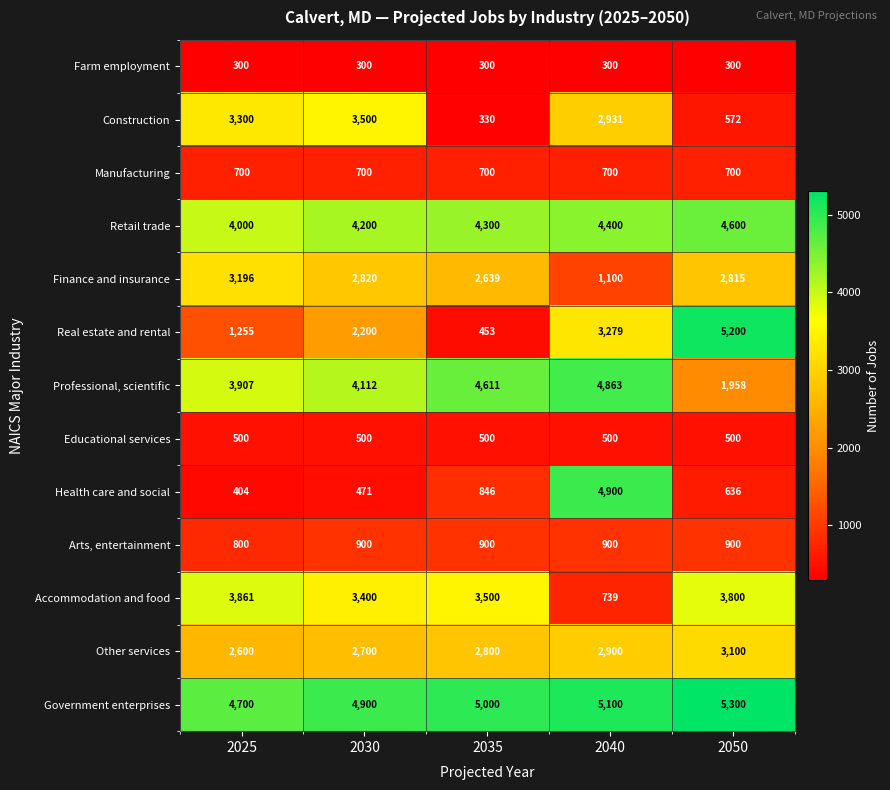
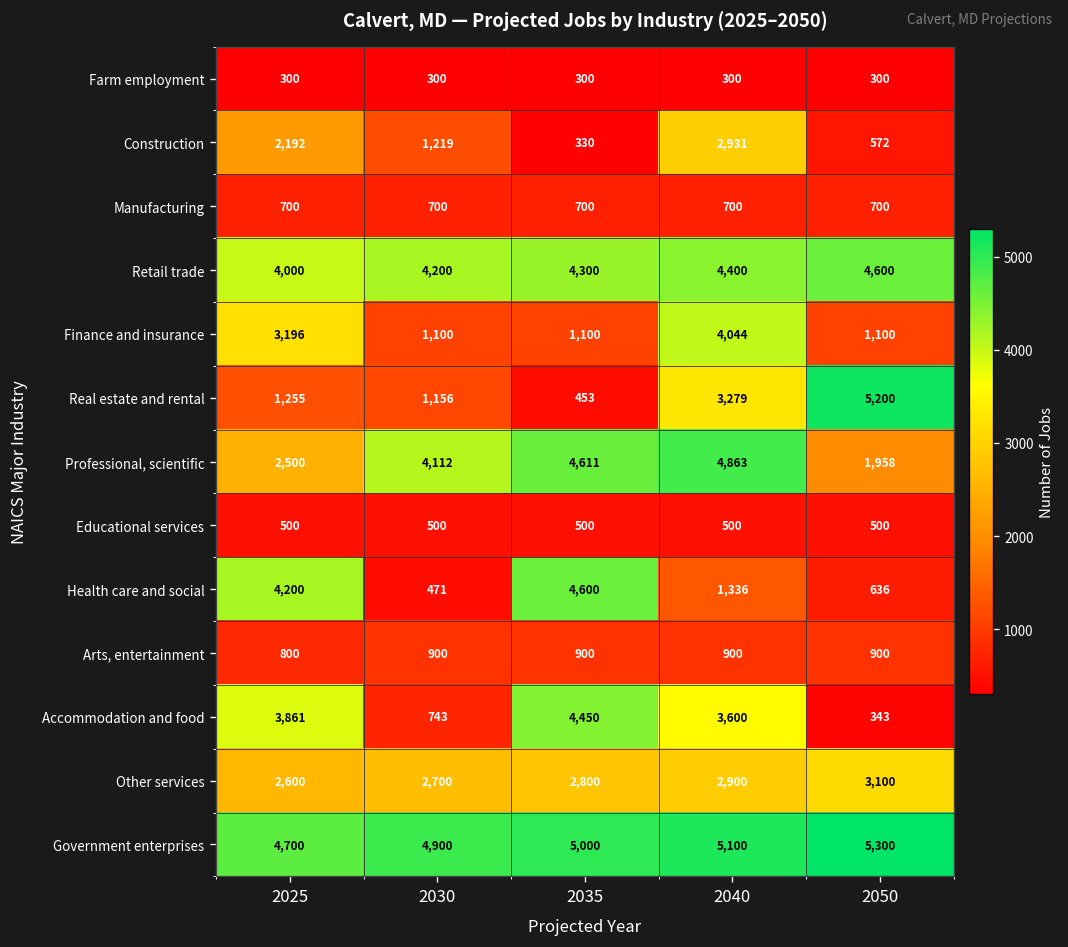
Construction, 2025: 3,300 -> 2,192
Construction, 2030: 3,500 -> 1,219
Finance and insurance, 2030: 2,820 -> 1,100
Finance and insurance, 2035: 2,639 -> 1,100
Finance and insurance, 2040: 1,100 -> 4,044
Finance and insurance, 2050: 2,815 -> 1,100
Real estate and rental, 2030: 2,200 -> 1,156
Professional, scientific, 2025: 3,907 -> 2,500
Health care and social, 2025: 404 -> 4,200
Health care and social, 2035: 846 -> 4,600
Health care and social, 2040: 4,900 -> 1,336
Accommodation and food, 2030: 3,400 -> 743
Accommodation and food, 2035: 3,500 -> 4,450
Accommodation and food, 2040: 739 -> 3,600
Accommodation and food, 2050: 3,800 -> 343
